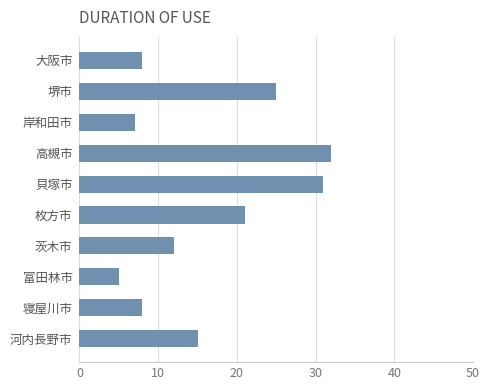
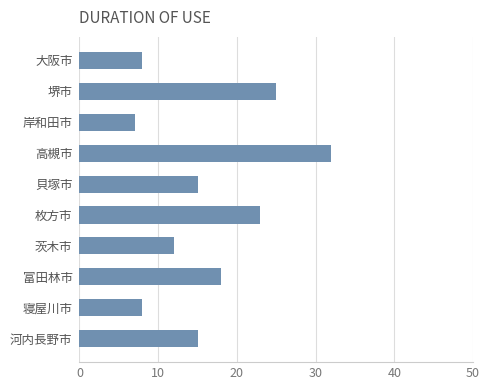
貝塚市: 31 -> 15
枚方市: 21 -> 23
富田林市: 5 -> 18
